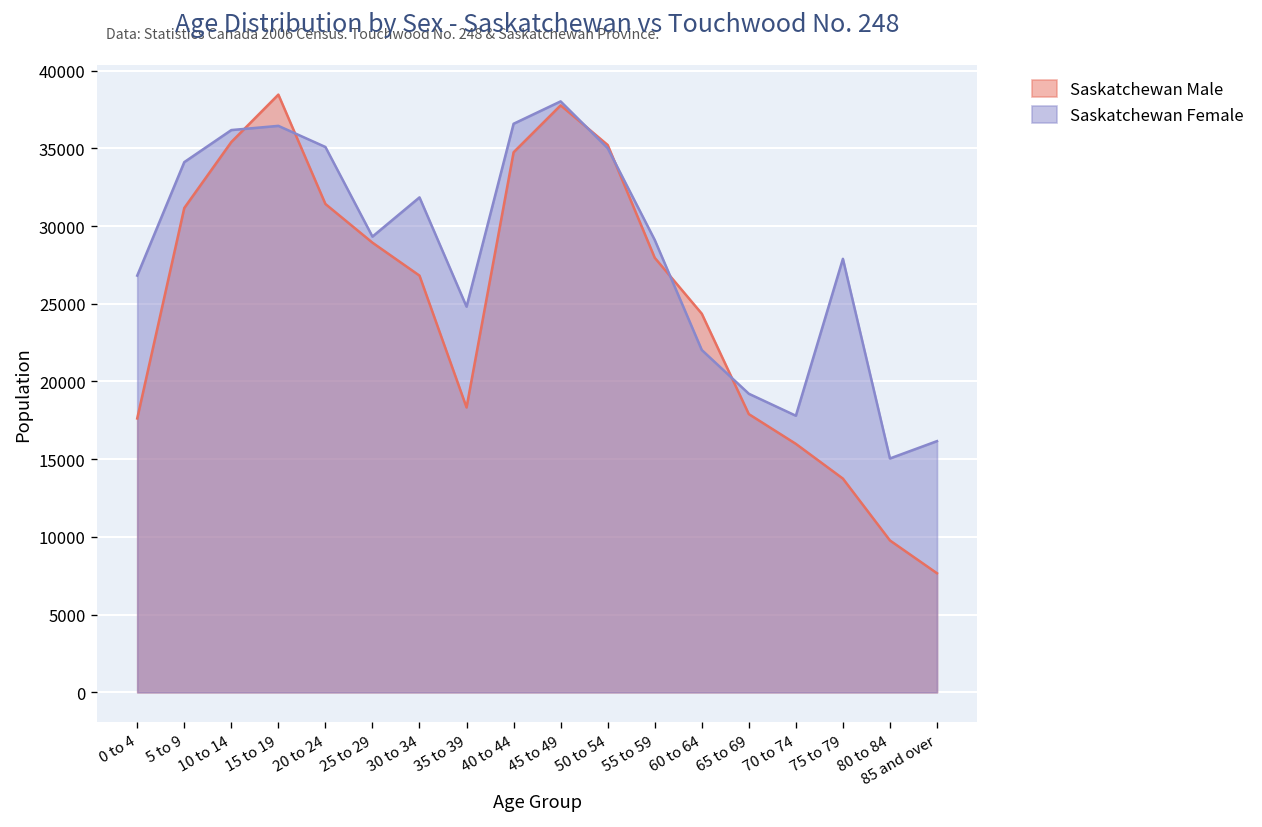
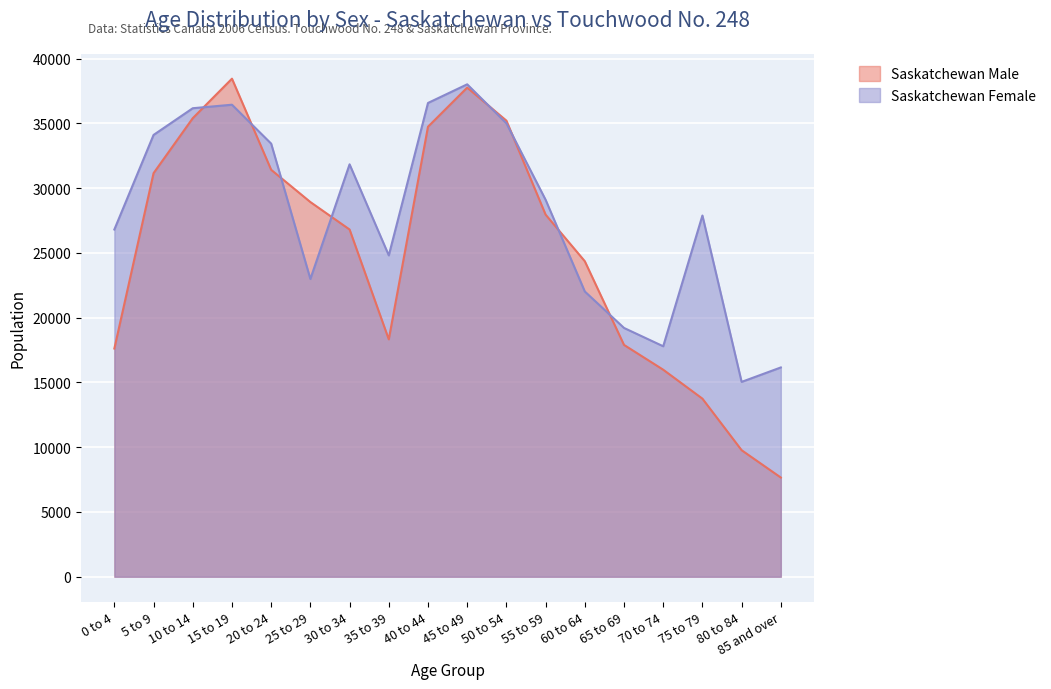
Saskatchewan Female, 20 to 24: 35100 -> 33400
Saskatchewan Female, 25 to 29: 29300 -> 23000
